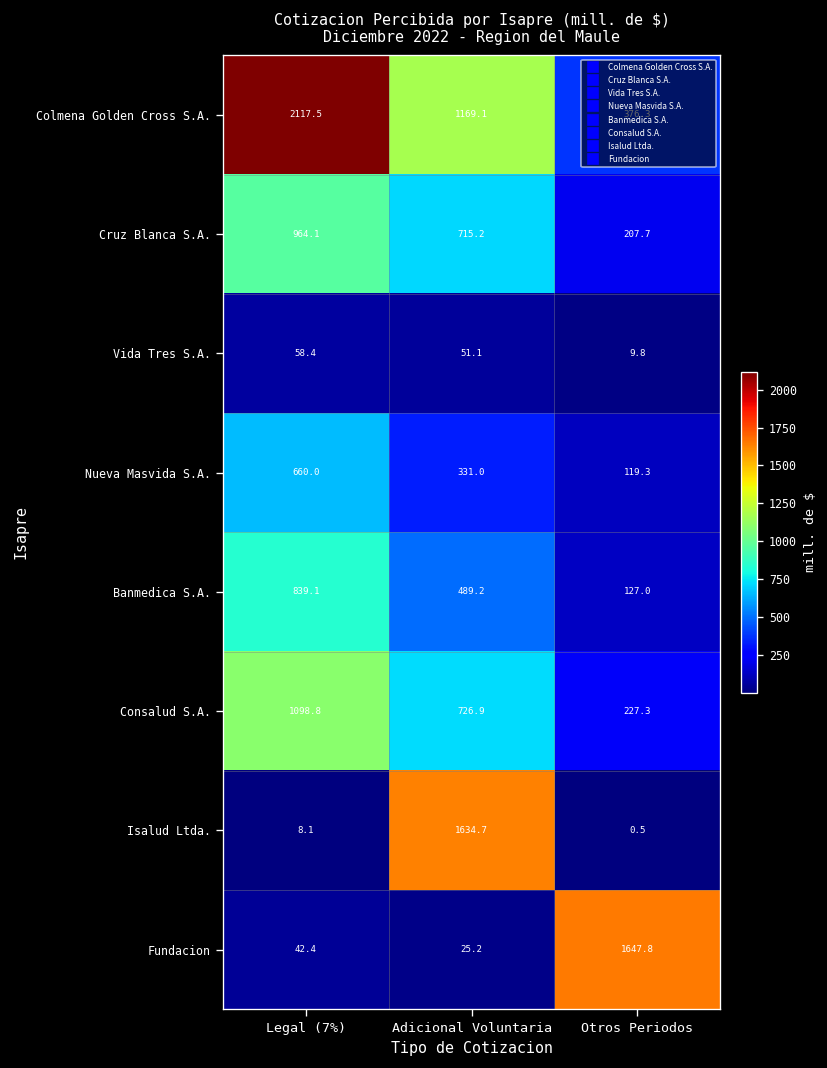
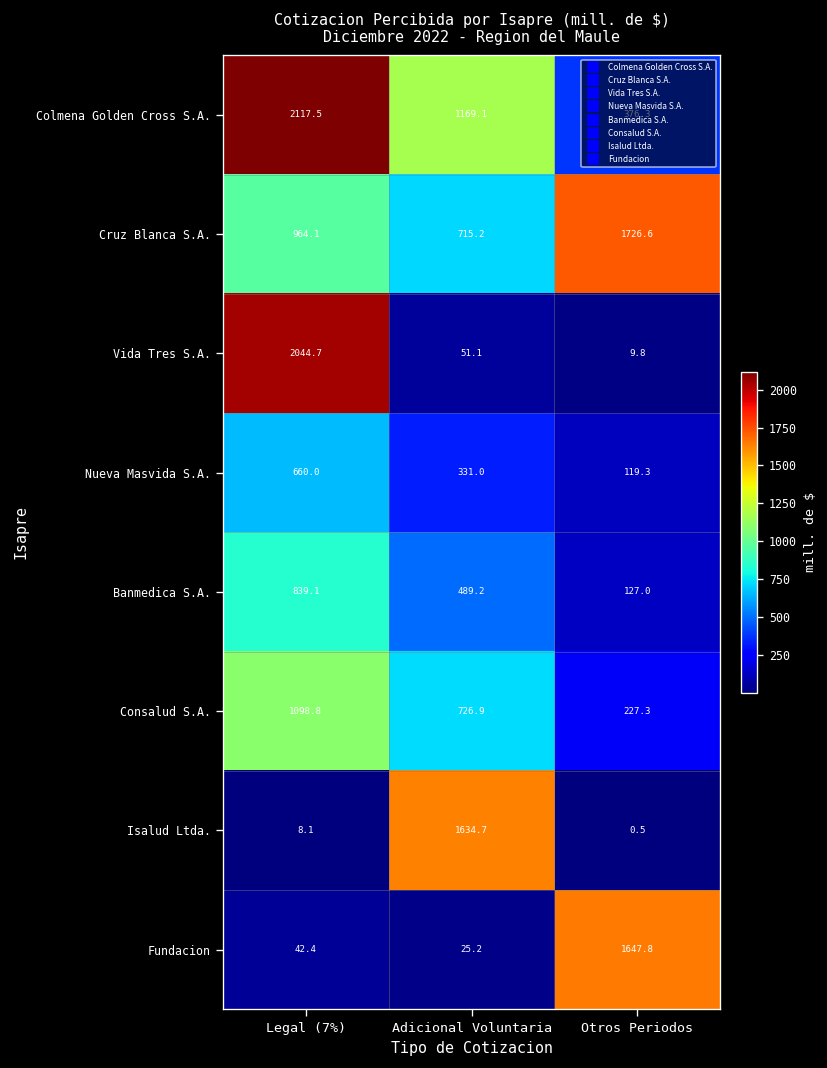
Cruz Blanca S.A., Otros Periodos: 207.7 -> 1726.6
Vida Tres S.A., Legal (7%): 58.4 -> 2044.7
